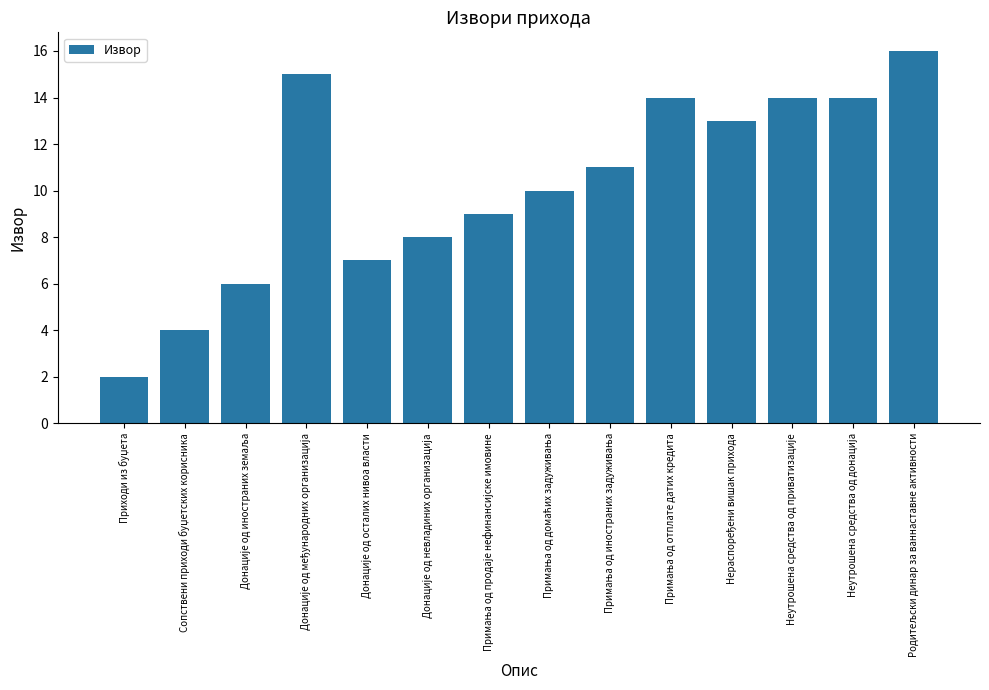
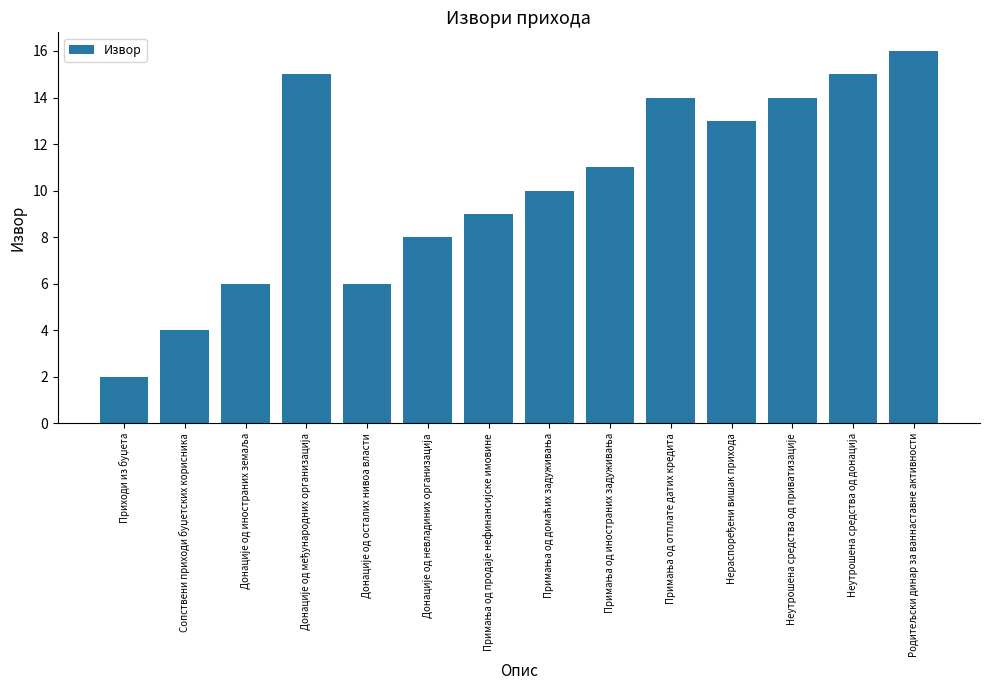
Донације од осталих нивоа власти: 7 -> 6
Неутрошена средства од донација: 14 -> 15
